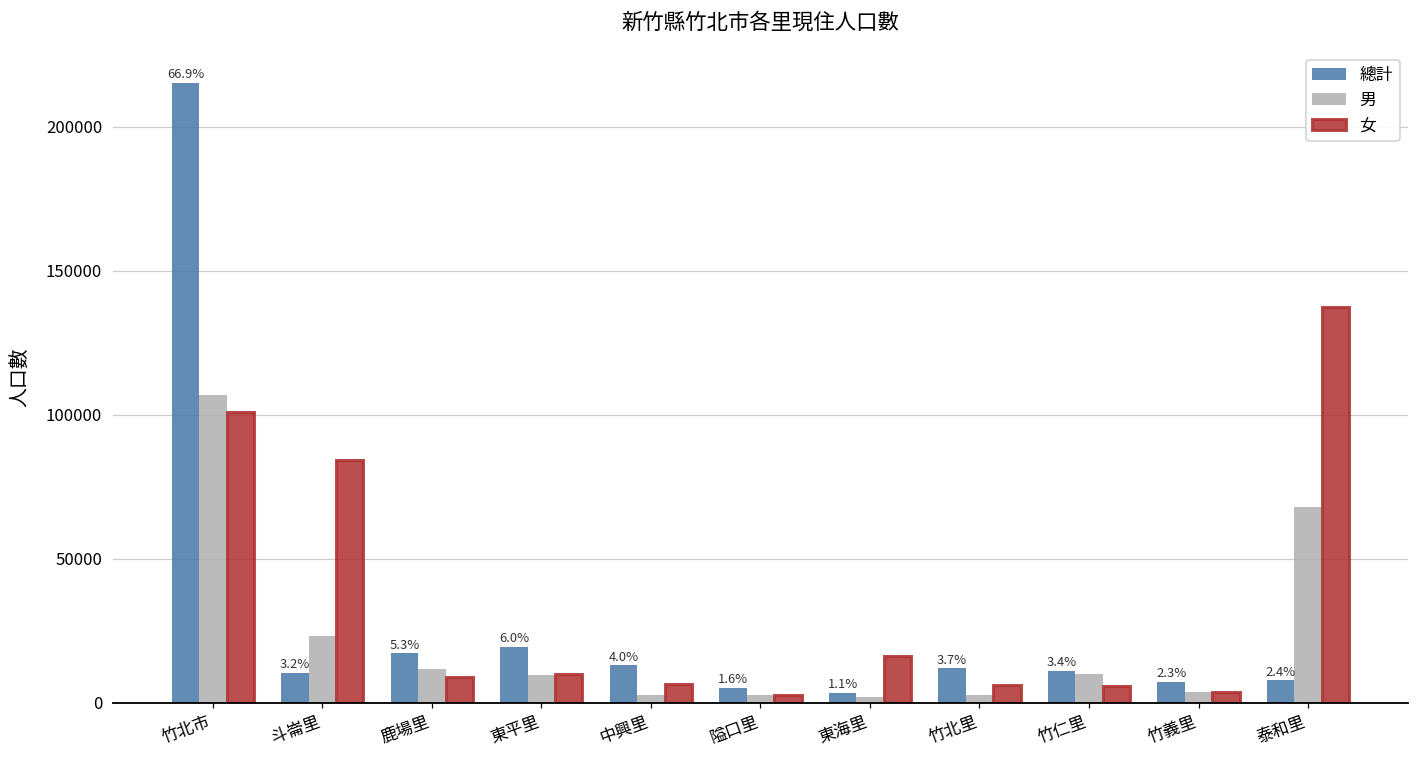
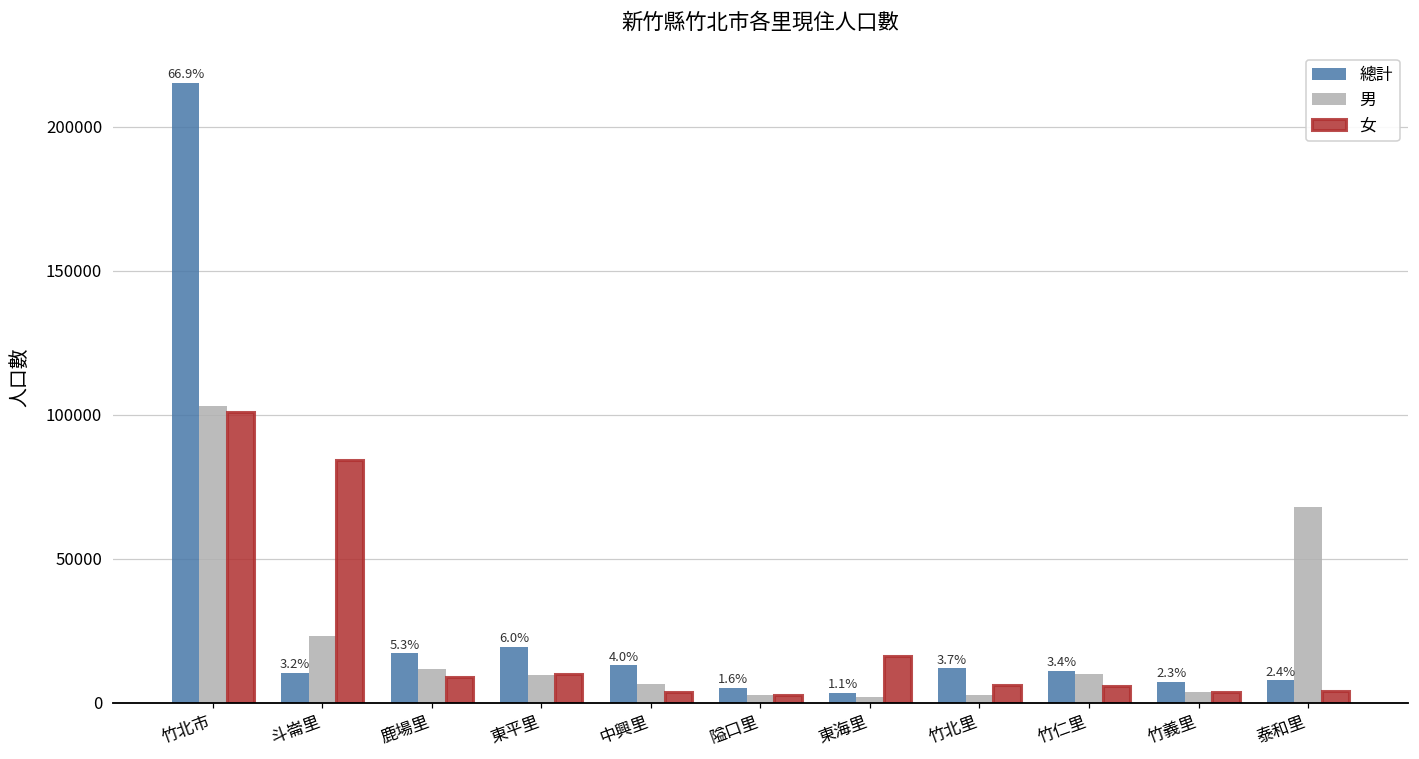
男, 竹北市: 107000 -> 103000
男, 中興里: 3000 -> 6000
女, 中興里: 7000 -> 4000
女, 泰和里: 138000 -> 4000
